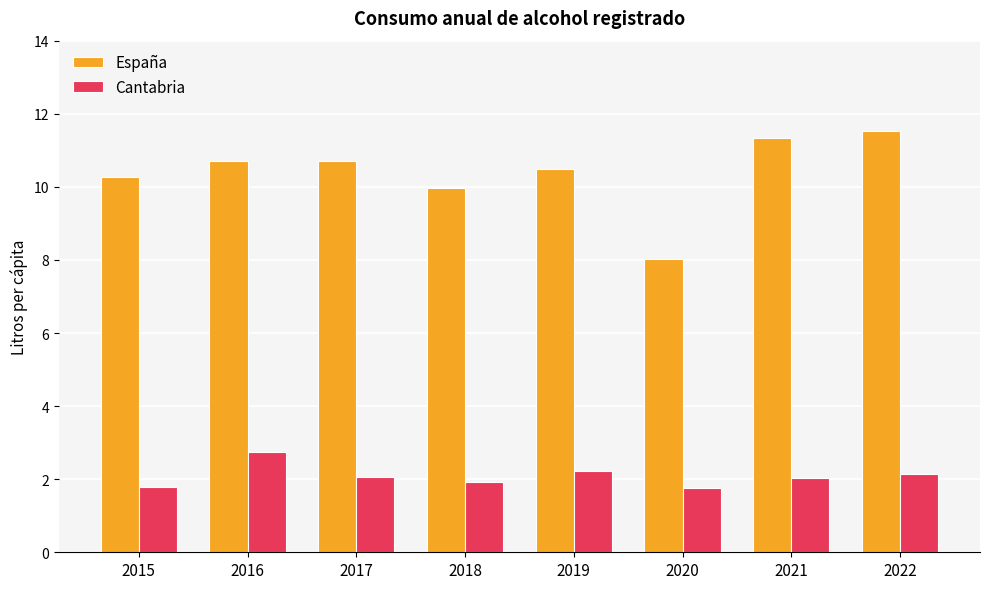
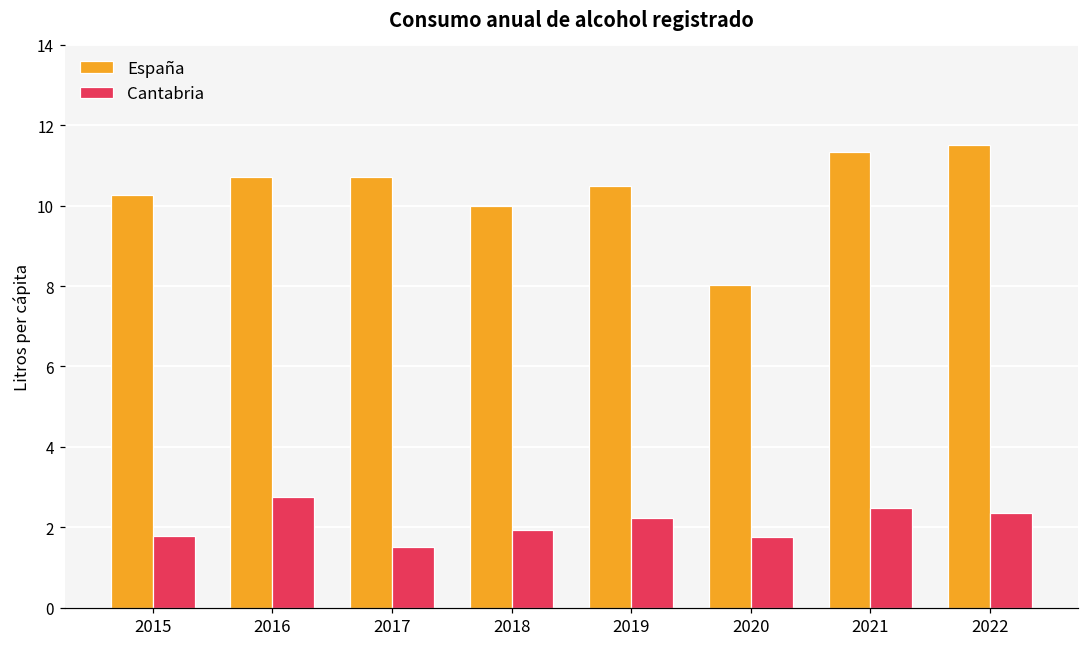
Cantabria, 2017: 2.1 -> 1.5
Cantabria, 2021: 2.0 -> 2.5
Cantabria, 2022: 2.1 -> 2.4
